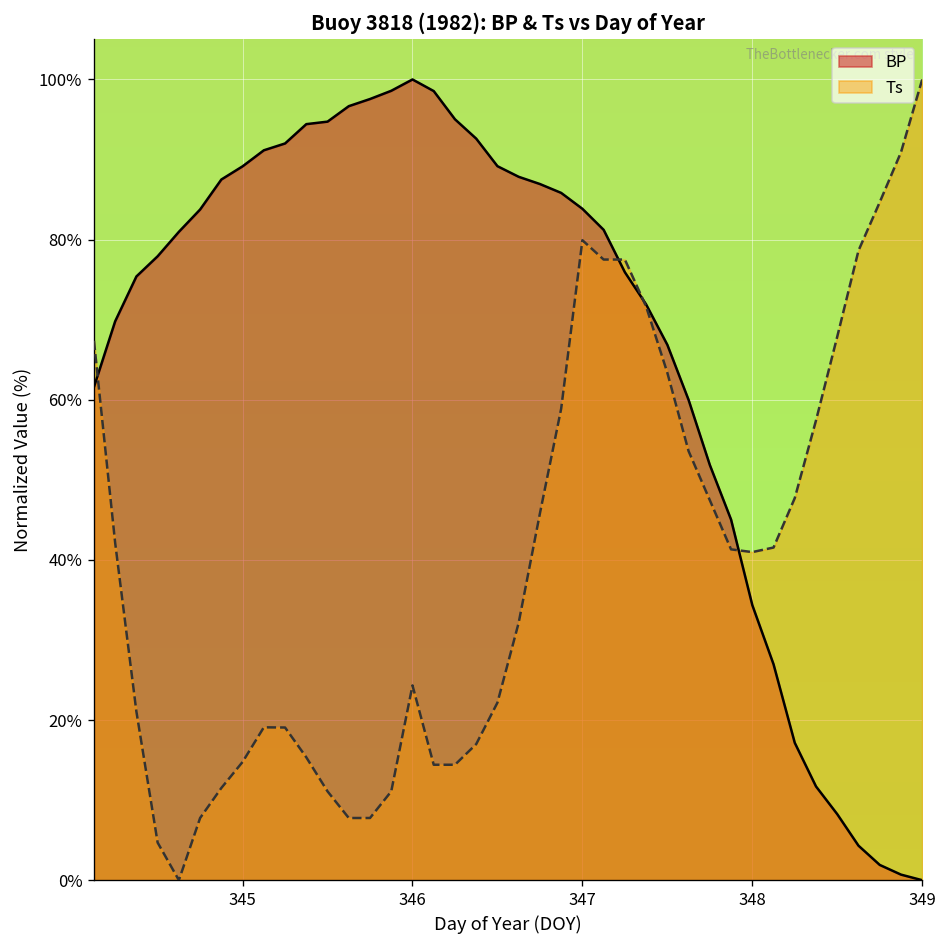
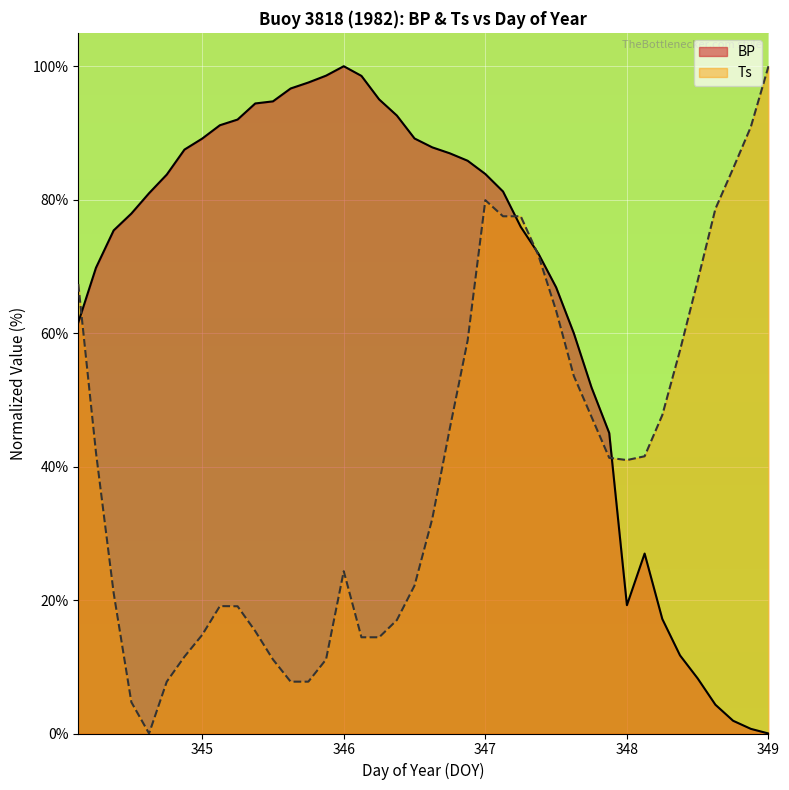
BP, 348: 34% -> 19%
